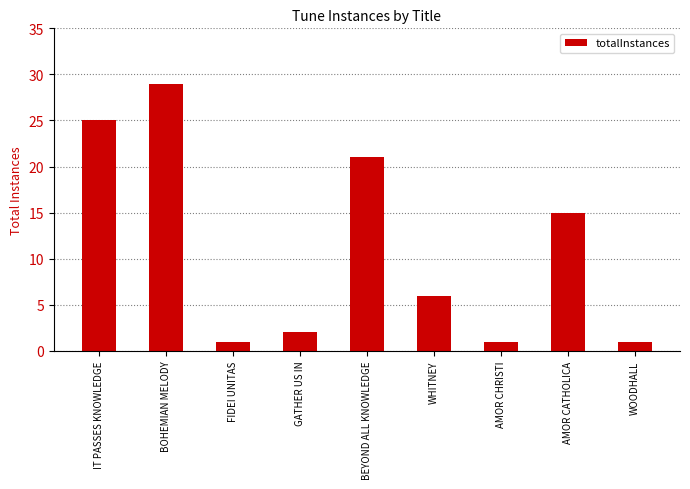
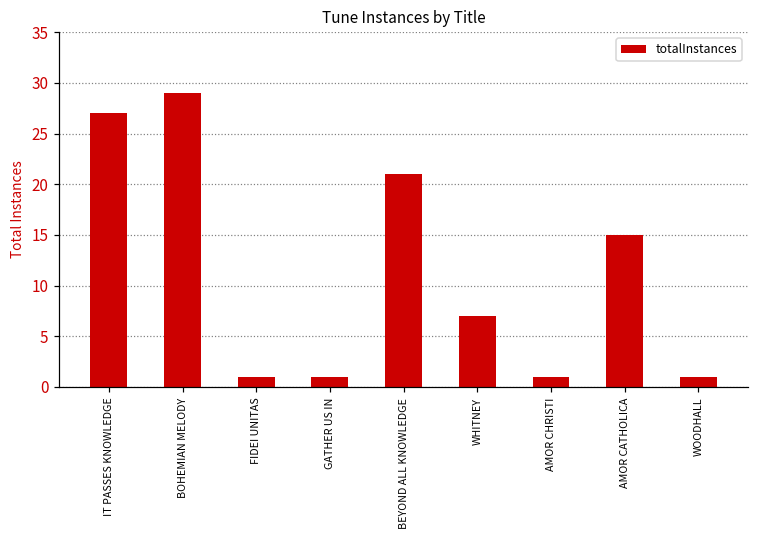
IT PASSES KNOWLEDGE: 25 -> 27
GATHER US IN: 2 -> 1
WHITNEY: 6 -> 7
